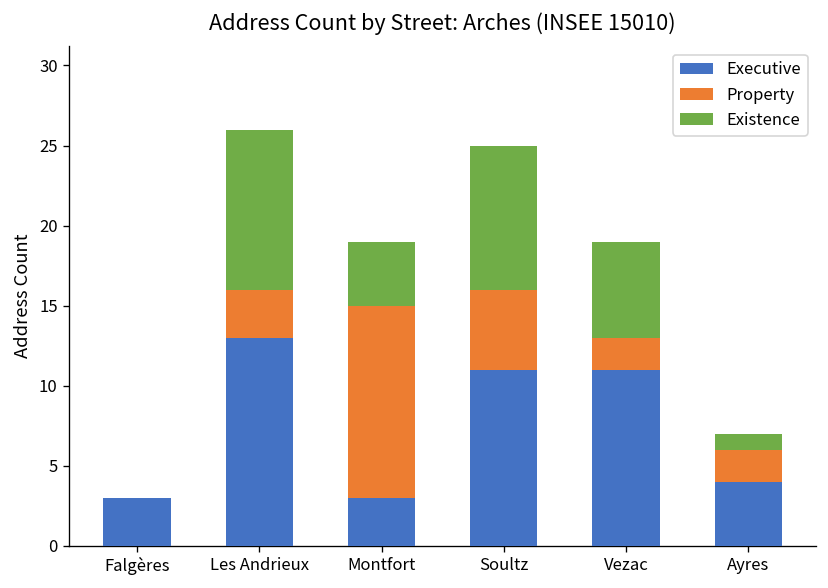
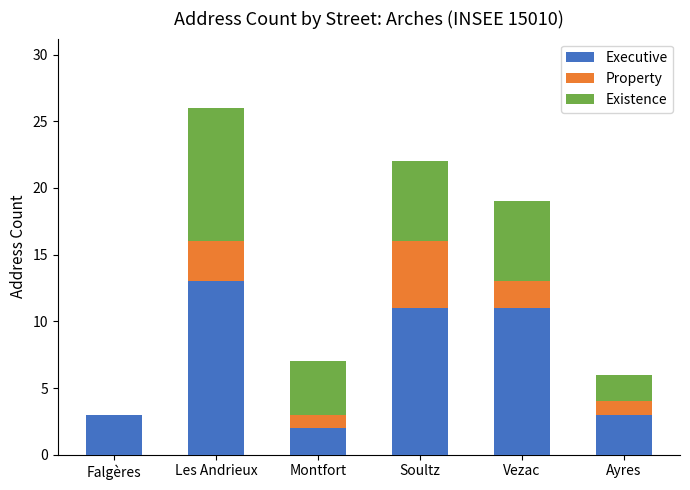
Executive, Montfort: 3 -> 2
Property, Montfort: 12 -> 1
Existence, Soultz: 9 -> 6
Executive, Ayres: 4 -> 3
Property, Ayres: 2 -> 1
Existence, Ayres: 1 -> 2
